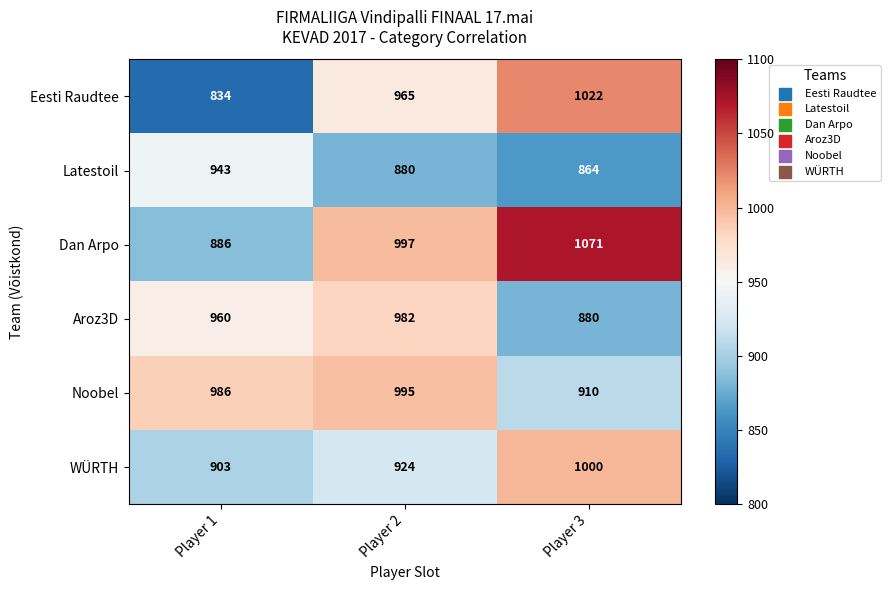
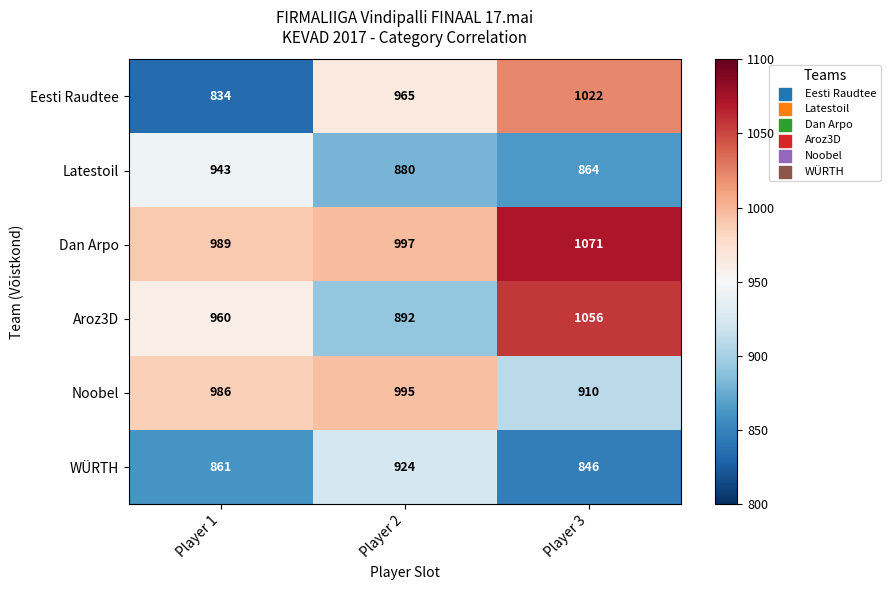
Dan Arpo, Player 1: 886 -> 989
Aroz3D, Player 2: 982 -> 892
Aroz3D, Player 3: 880 -> 1056
WÜRTH, Player 1: 903 -> 861
WÜRTH, Player 3: 1000 -> 846
